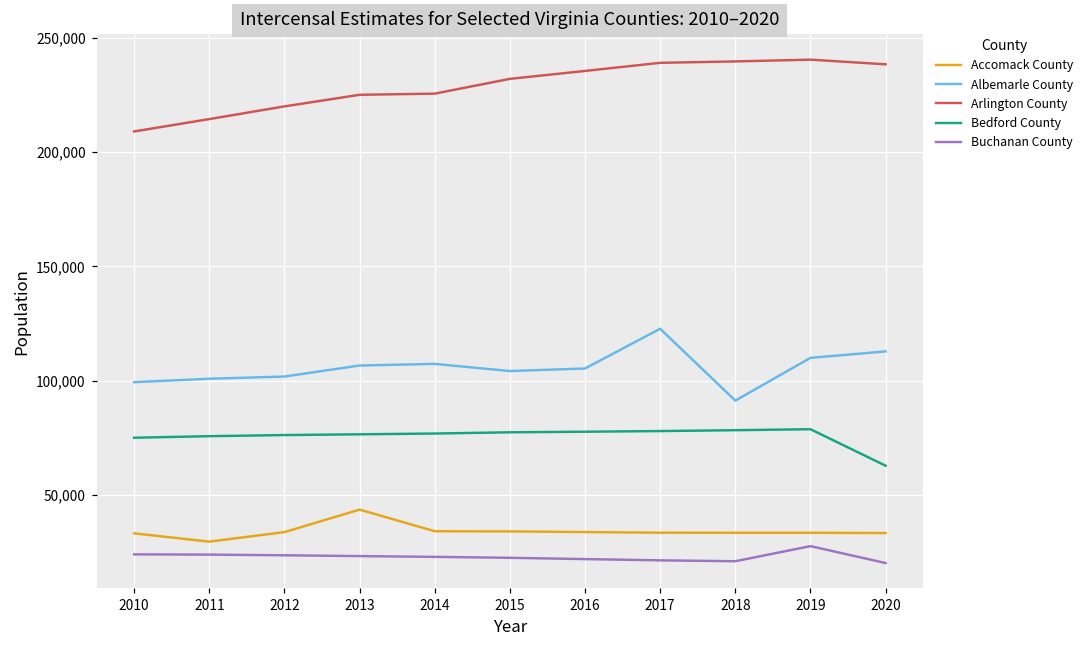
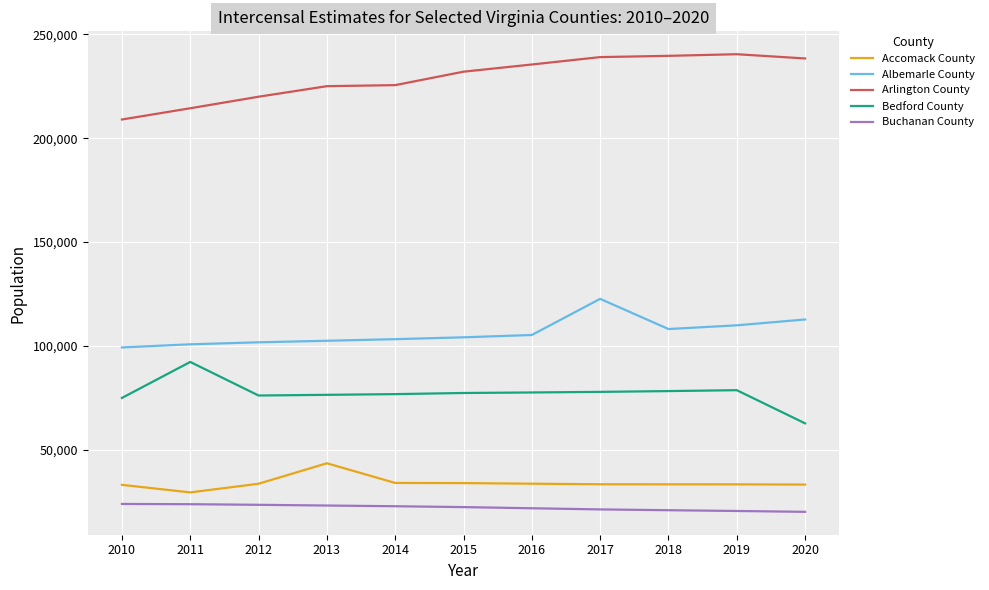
Bedford County, 2011: 76,000 -> 92,000
Albemarle County, 2013: 107,000 -> 103,000
Albemarle County, 2014: 107,000 -> 103,000
Albemarle County, 2018: 91,000 -> 108,000
Buchanan County, 2019: 28,000 -> 21,000
